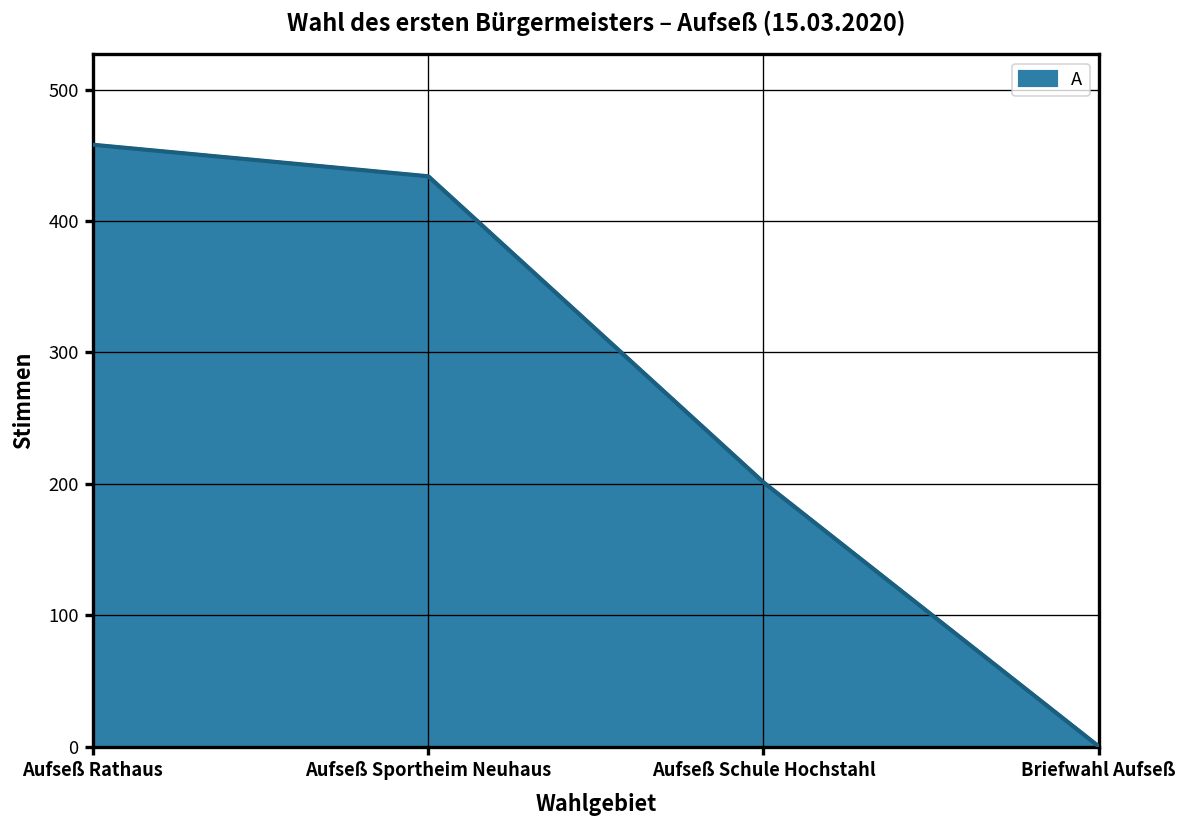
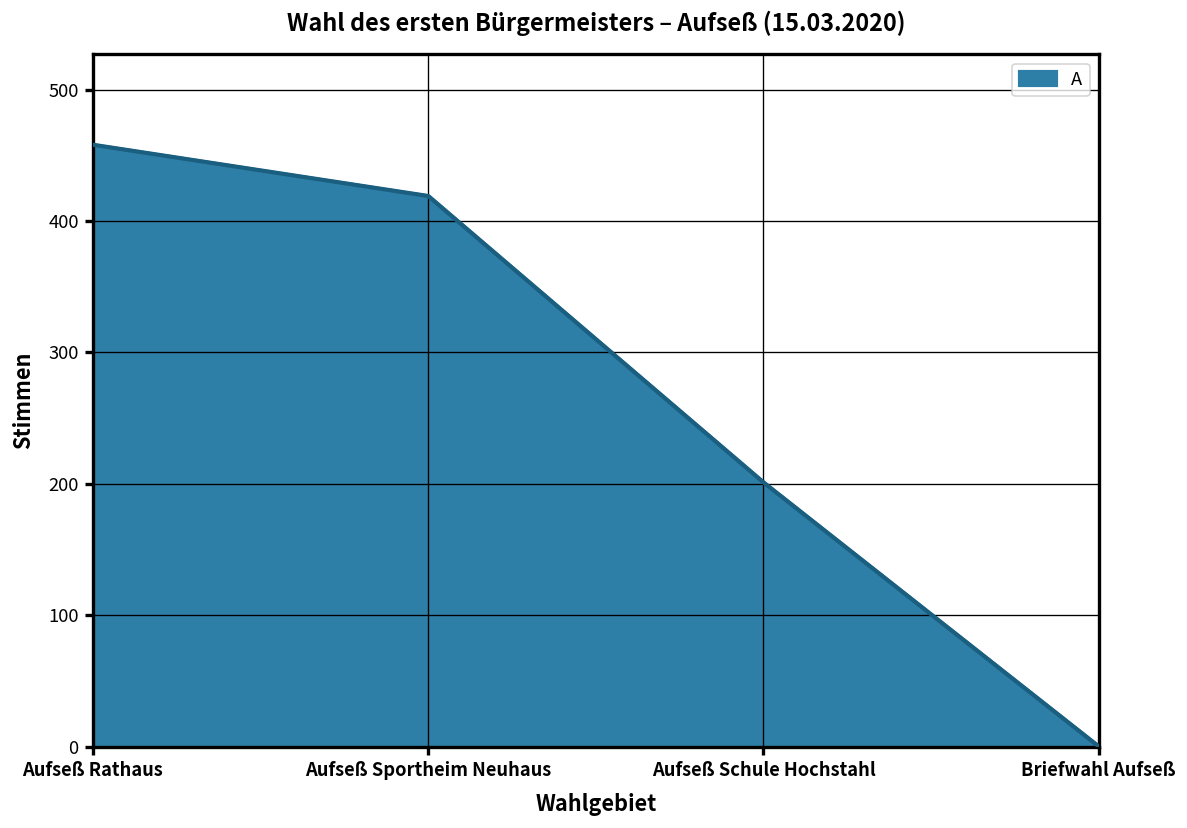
Aufseß Sportheim Neuhaus: 434 -> 419
